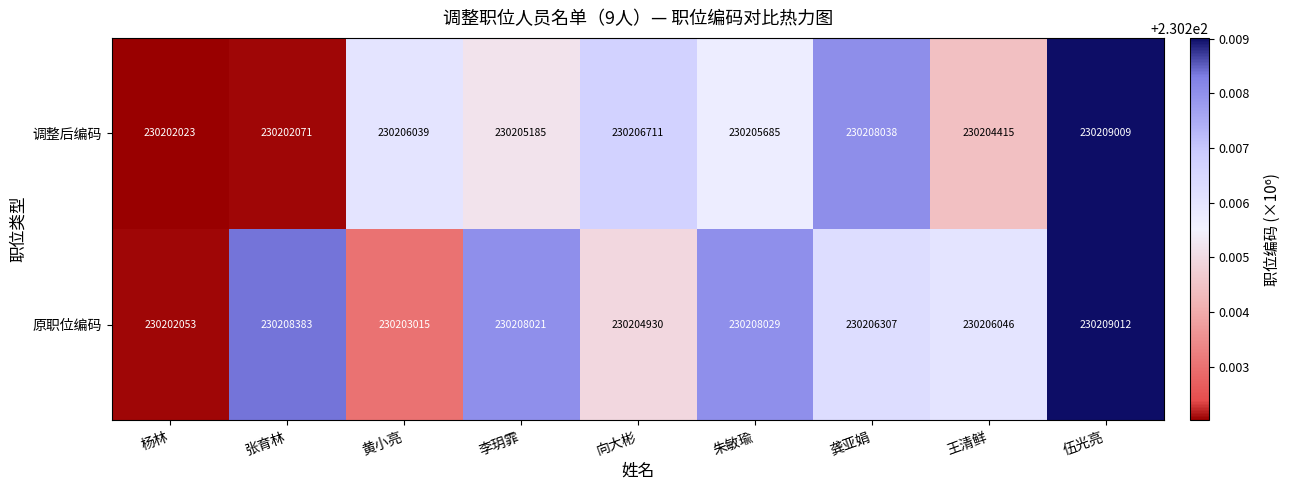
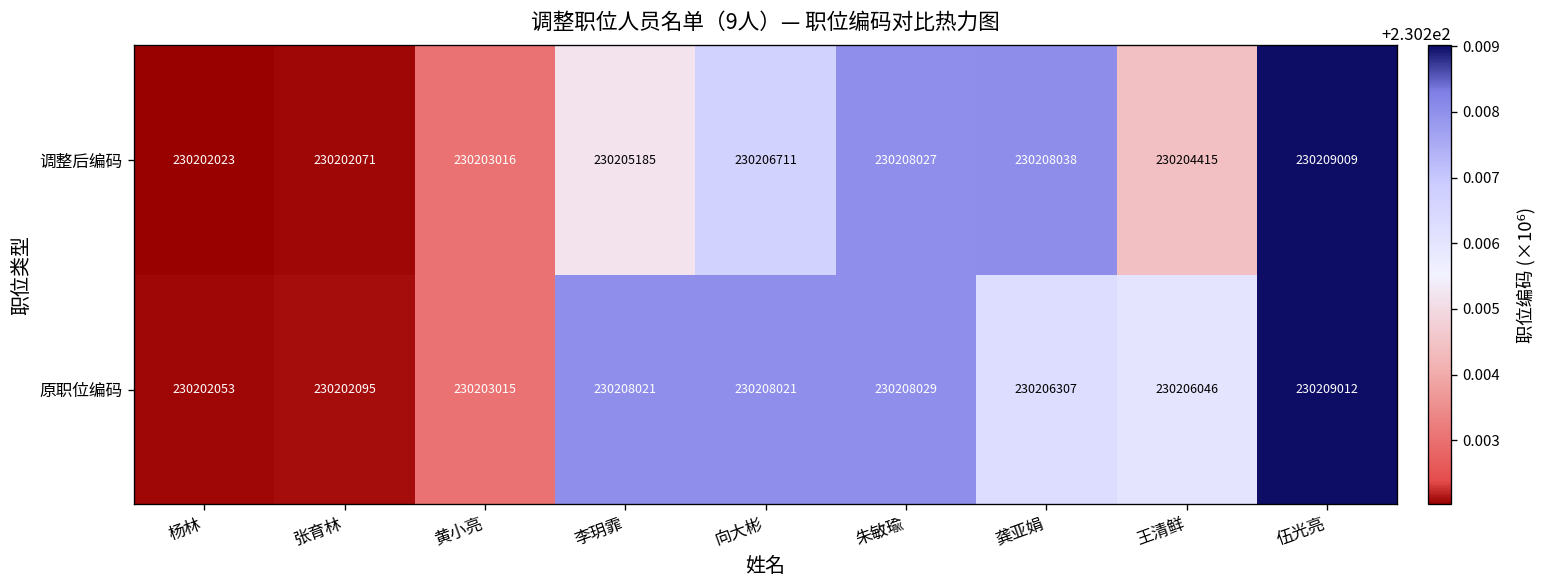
调整后编码, 黄小亮: 230206039 -> 230203016
调整后编码, 朱敏瑜: 230205685 -> 230208027
原职位编码, 张育林: 230208383 -> 230202095
原职位编码, 向大彬: 230204930 -> 230208021
